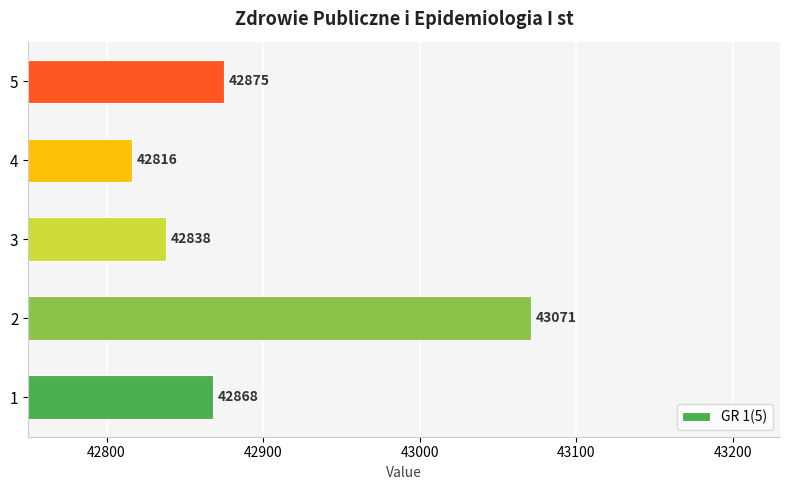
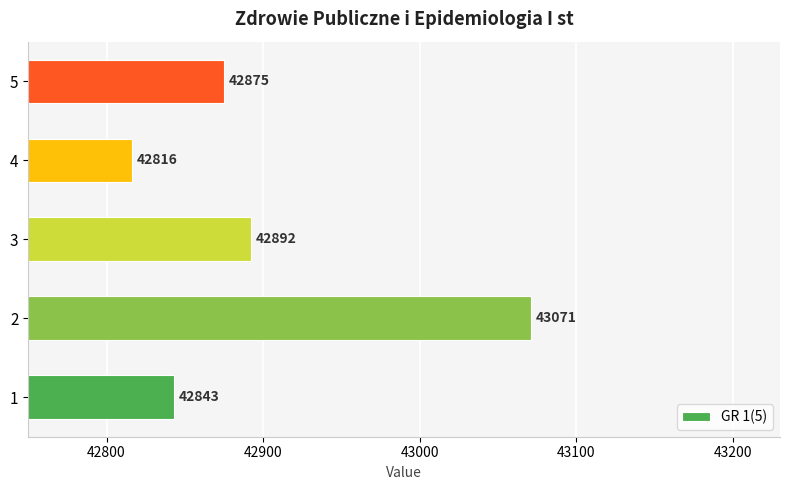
3: 42838 -> 42892
1: 42868 -> 42843
